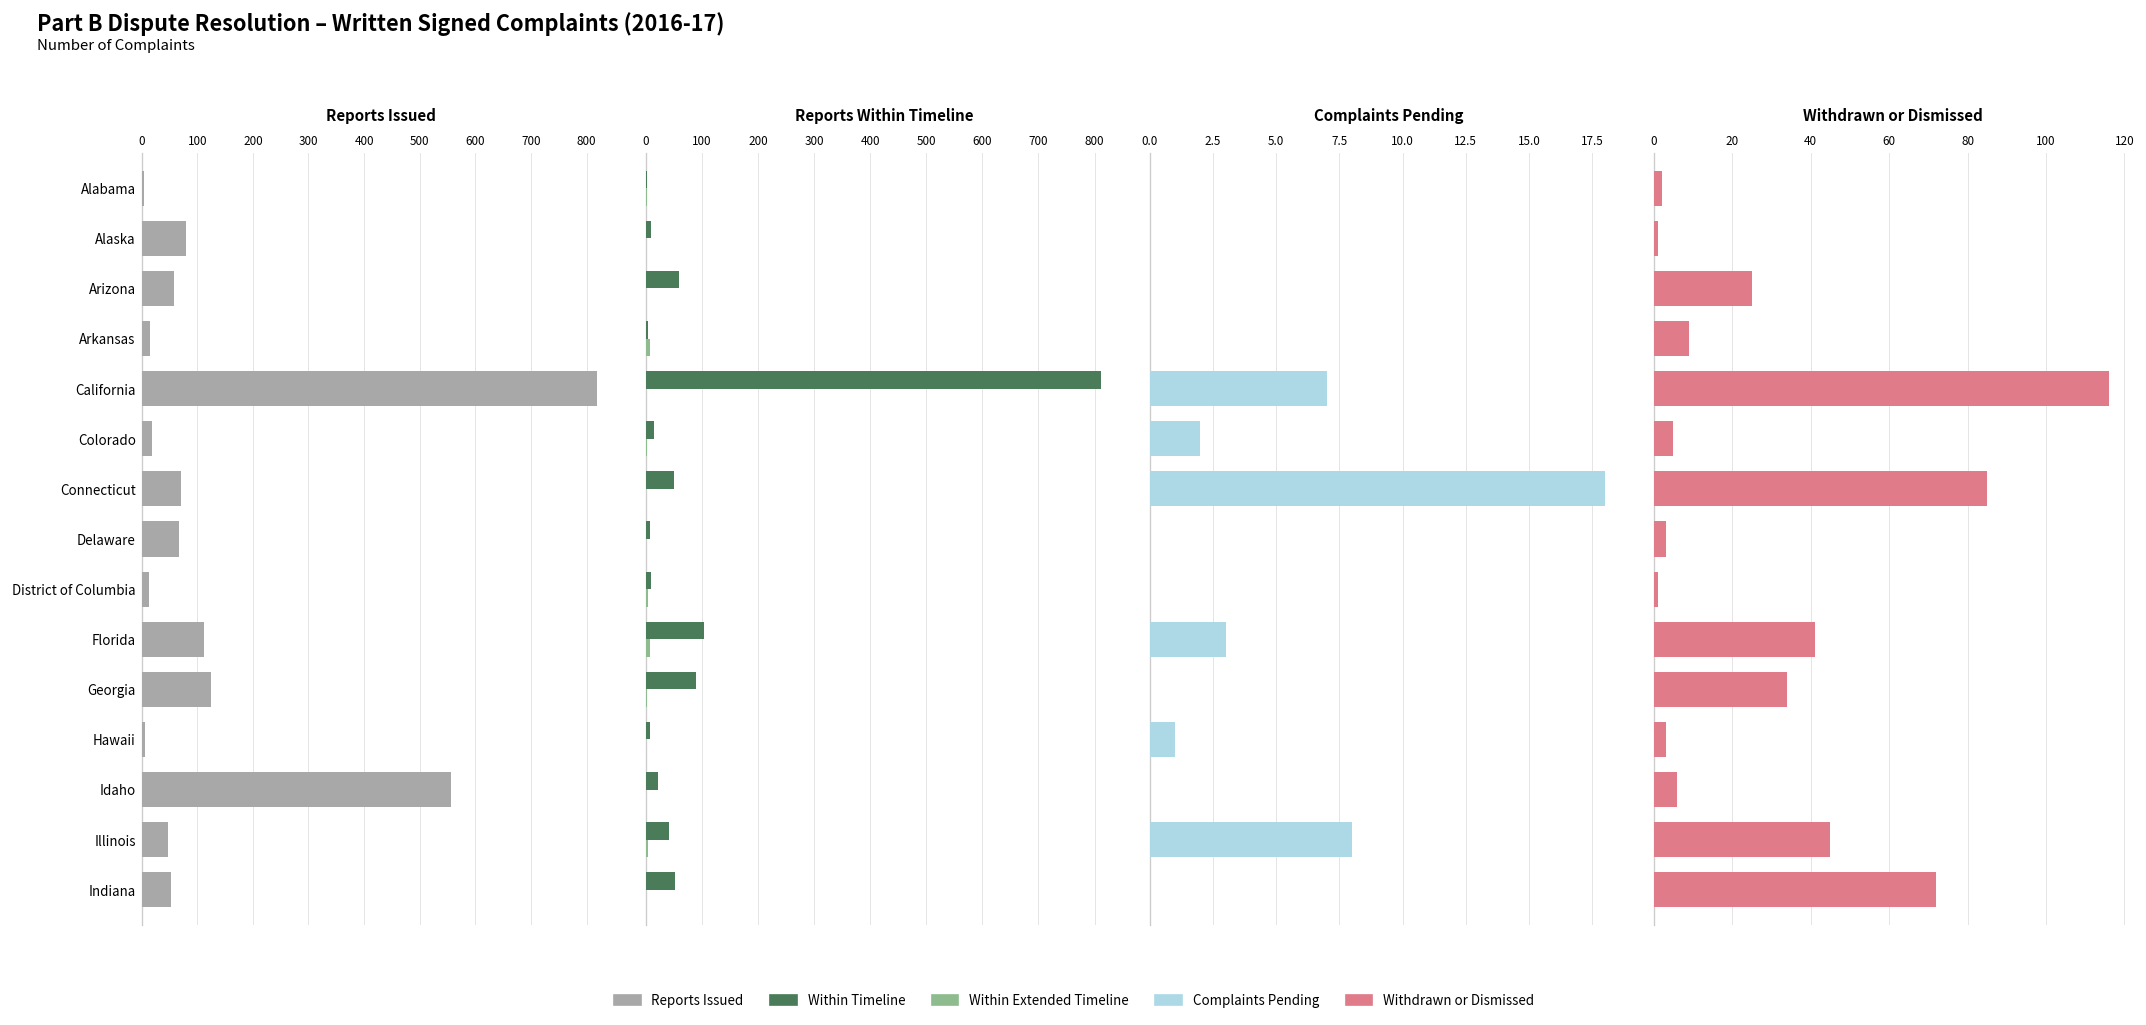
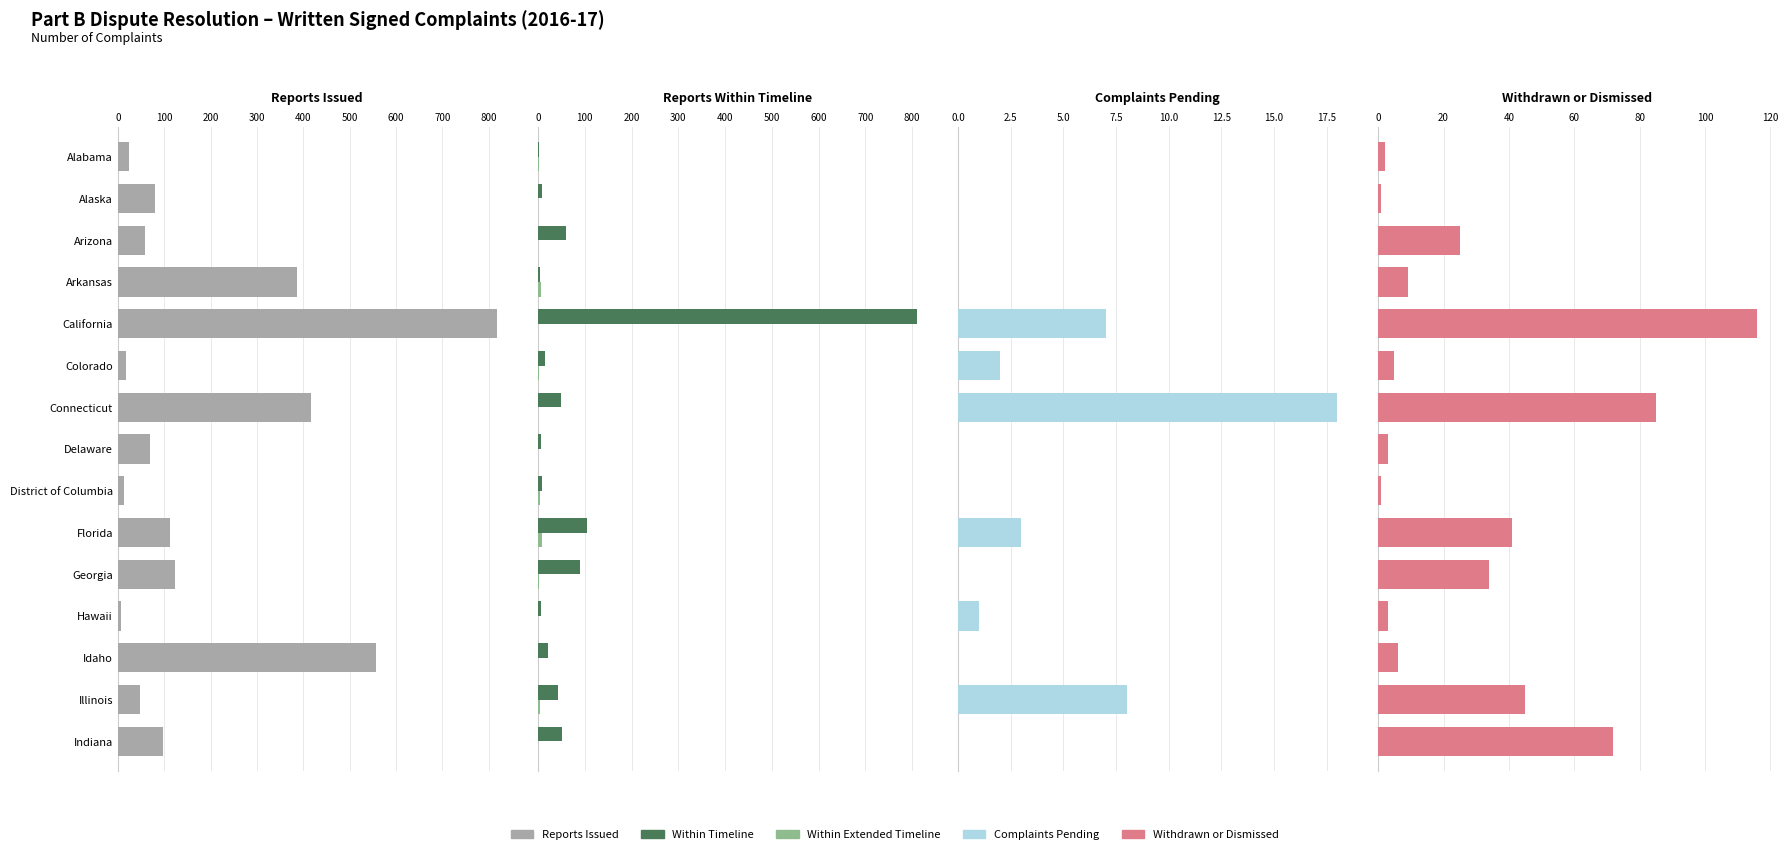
Reports Issued, Alabama: 10 -> 20
Reports Issued, Arkansas: 20 -> 390
Reports Issued, Connecticut: 70 -> 420
Reports Issued, Indiana: 50 -> 100
